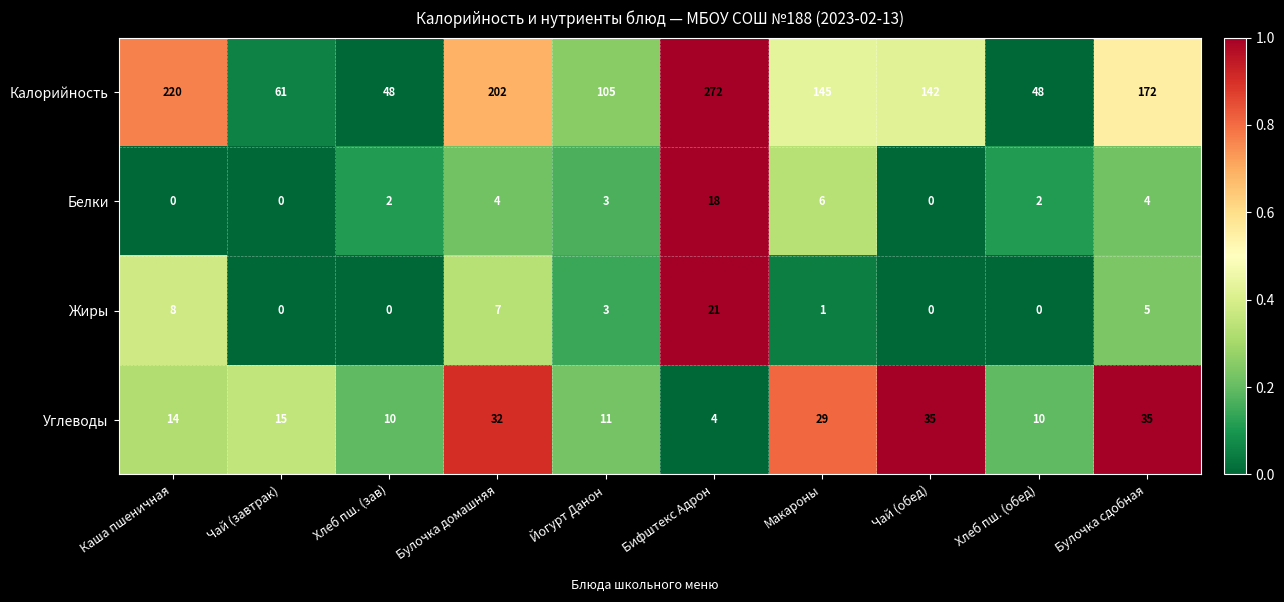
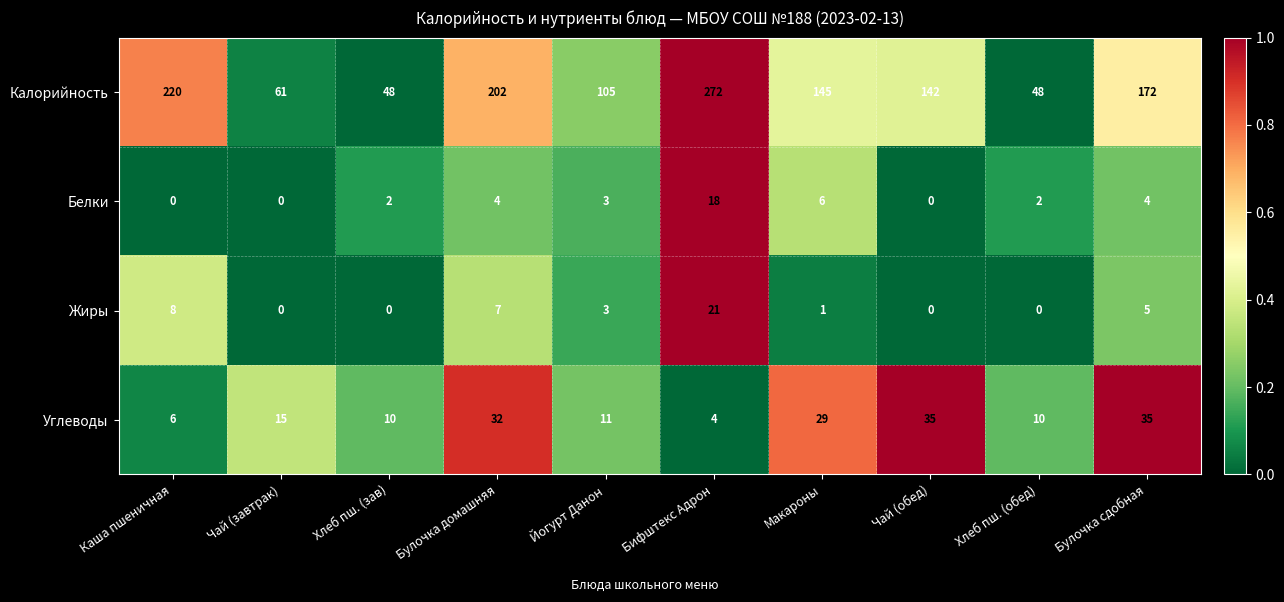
Углеводы, Каша пшеничная: 14 -> 6
